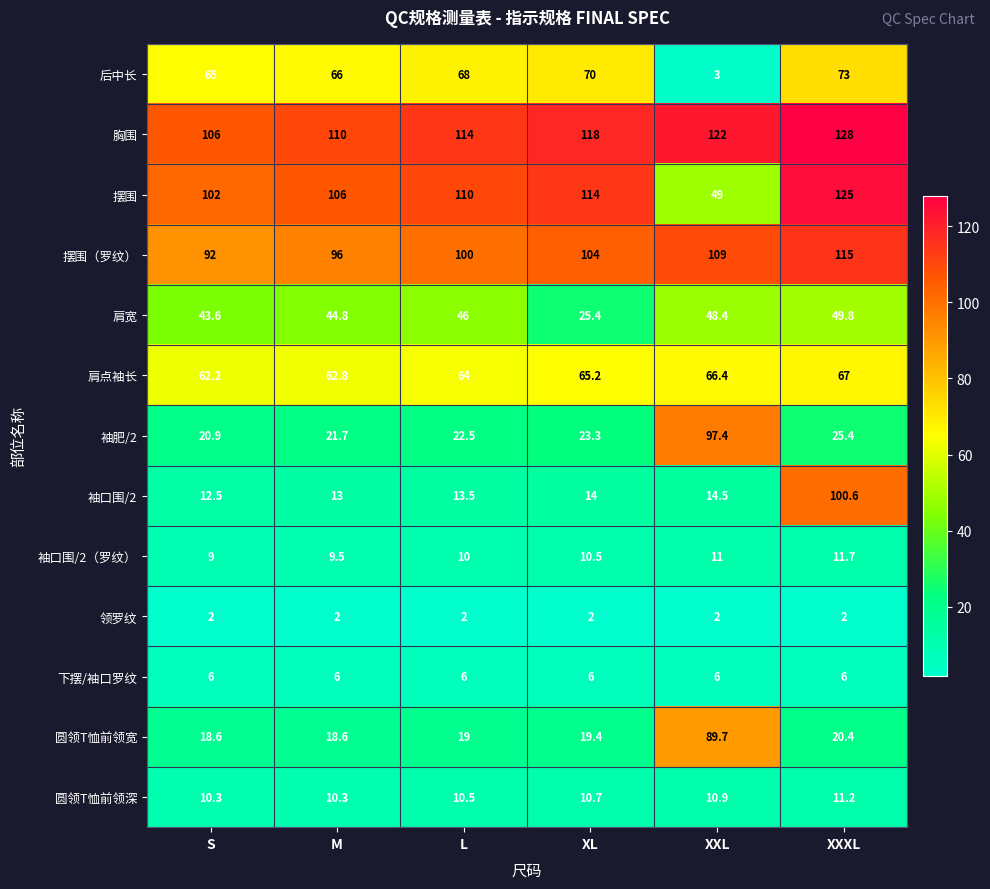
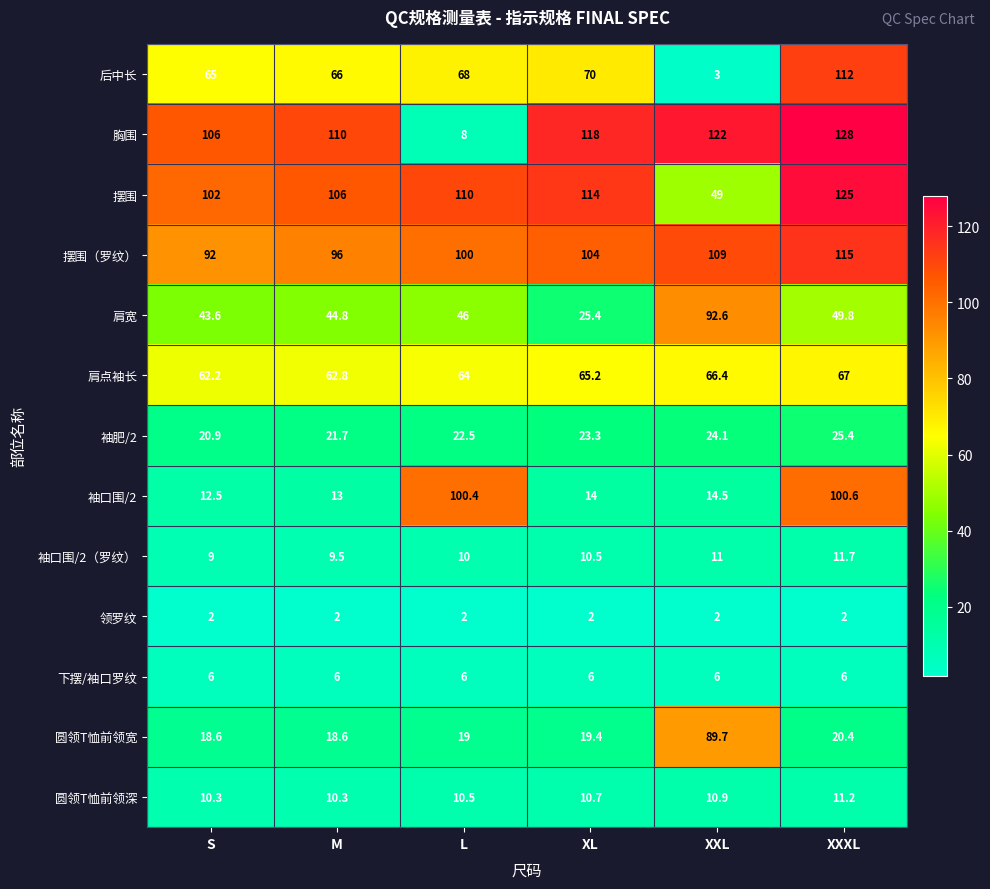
后中长, XXXL: 73 -> 112
胸围, L: 114 -> 8
肩宽, XXL: 48.4 -> 92.6
袖肥/2, XXL: 97.4 -> 24.1
袖口围/2, L: 13.5 -> 100.4
